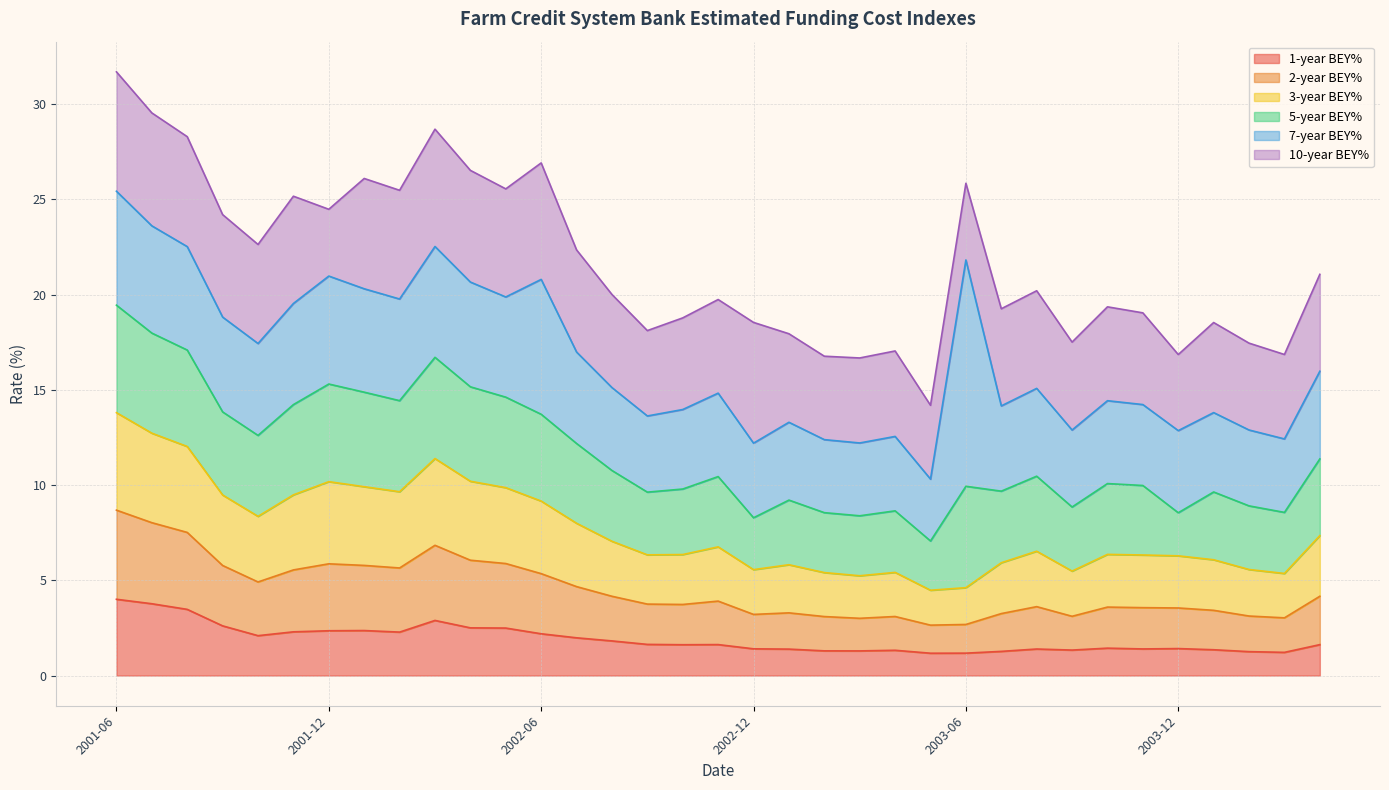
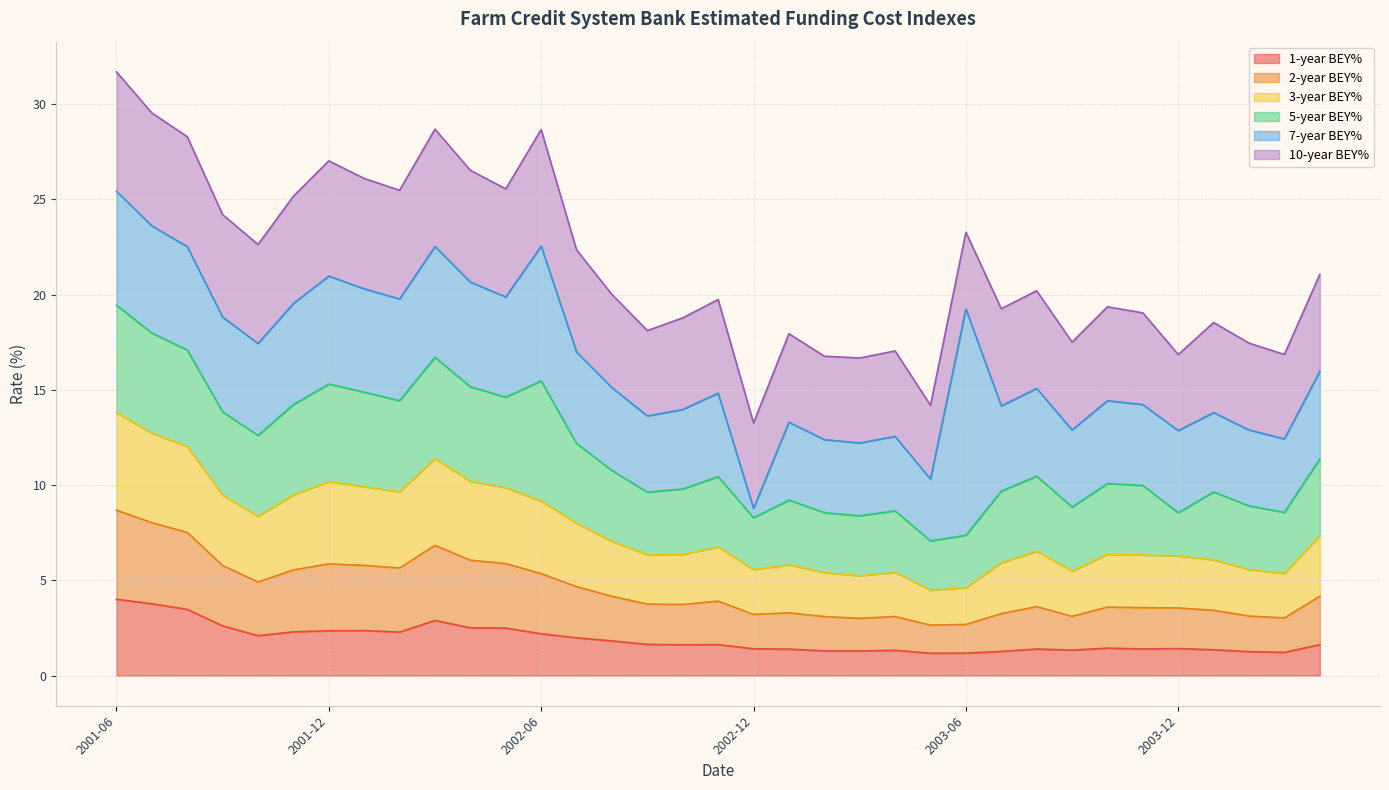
10-year BEY%, 2001-12: 3.5 -> 6.0
5-year BEY%, 2002-06: 4.6 -> 6.3
7-year BEY%, 2002-12: 3.9 -> 0.5
10-year BEY%, 2002-12: 6.3 -> 4.5
5-year BEY%, 2003-06: 5.3 -> 2.8
